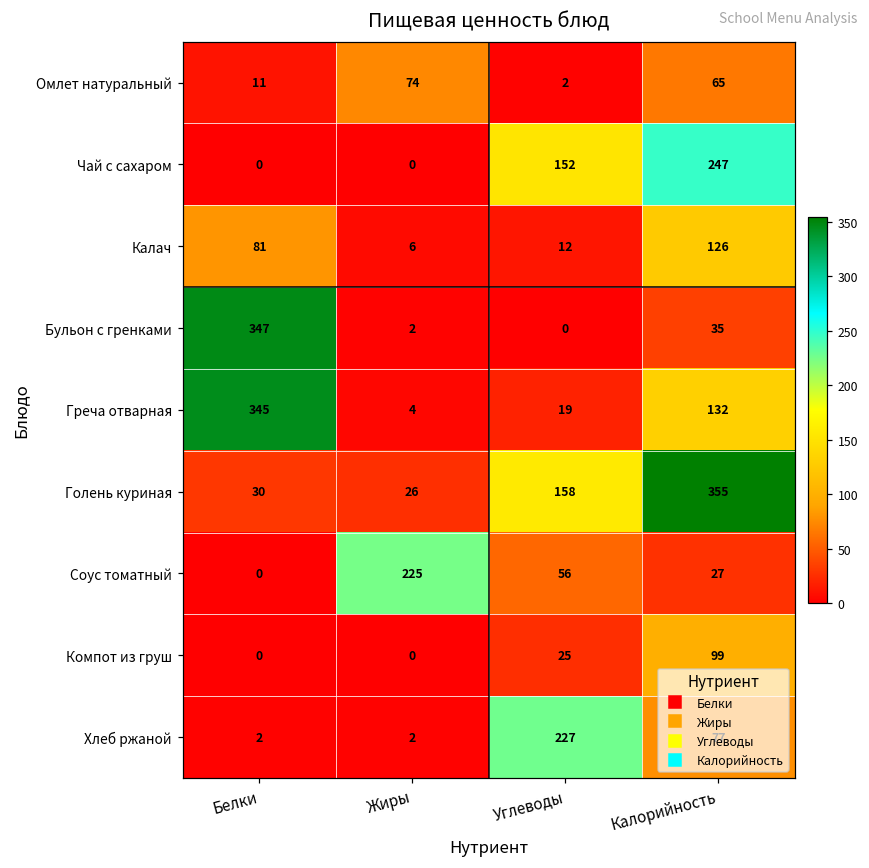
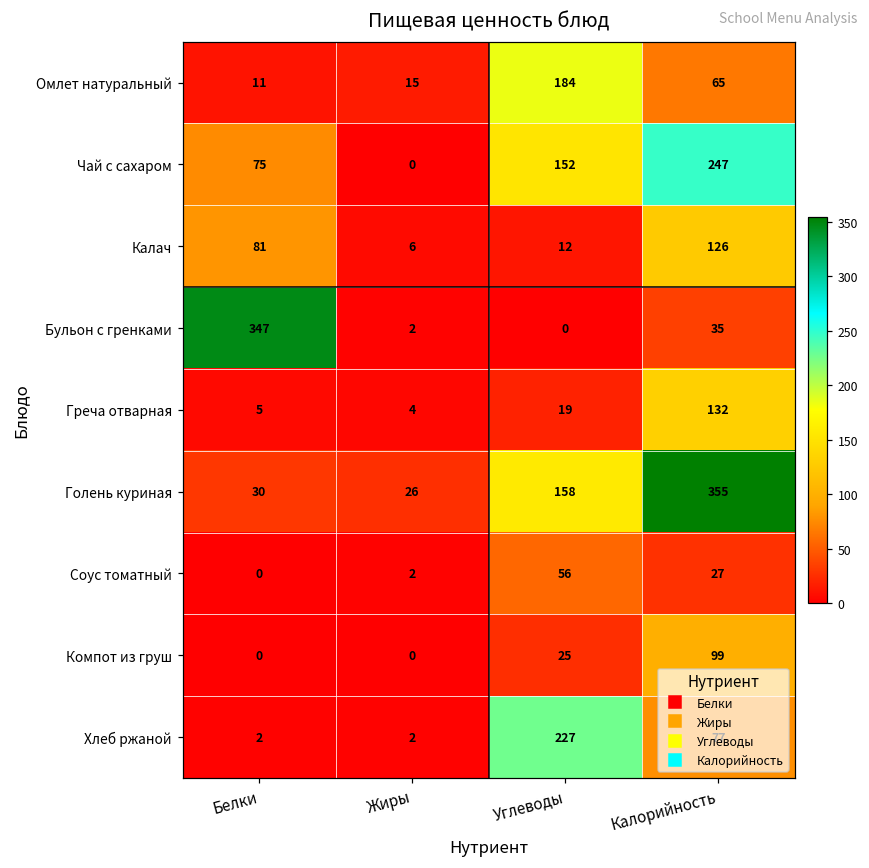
Омлет натуральный, Жиры: 74 -> 15
Омлет натуральный, Углеводы: 2 -> 184
Чай с сахаром, Белки: 0 -> 75
Греча отварная, Белки: 345 -> 5
Соус томатный, Жиры: 225 -> 2
